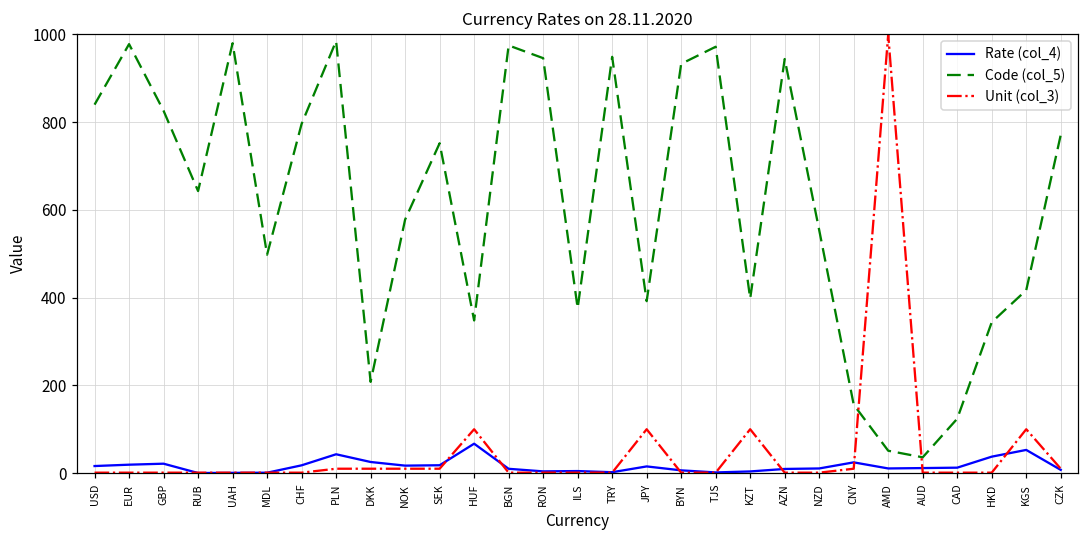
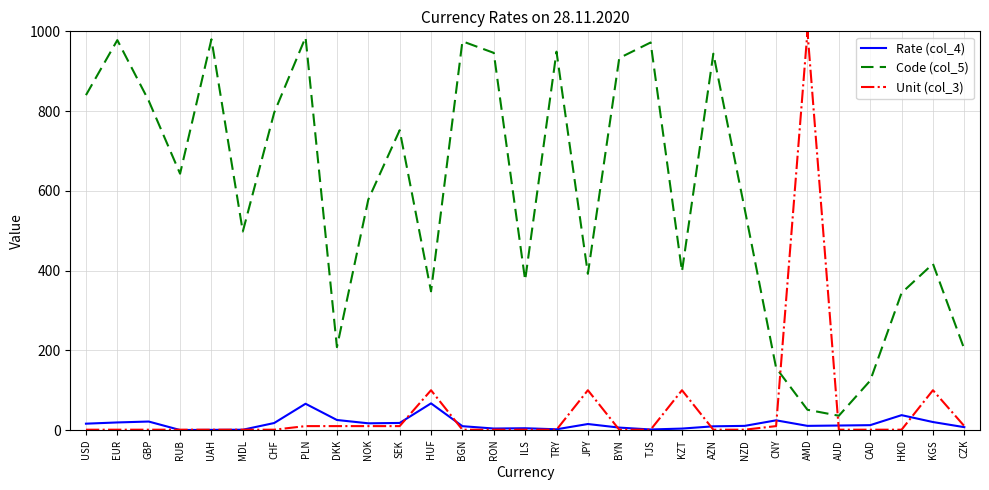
Rate (col_4), PLN: 40 -> 70
Rate (col_4), KGS: 50 -> 20
Code (col_5), CZK: 770 -> 200
